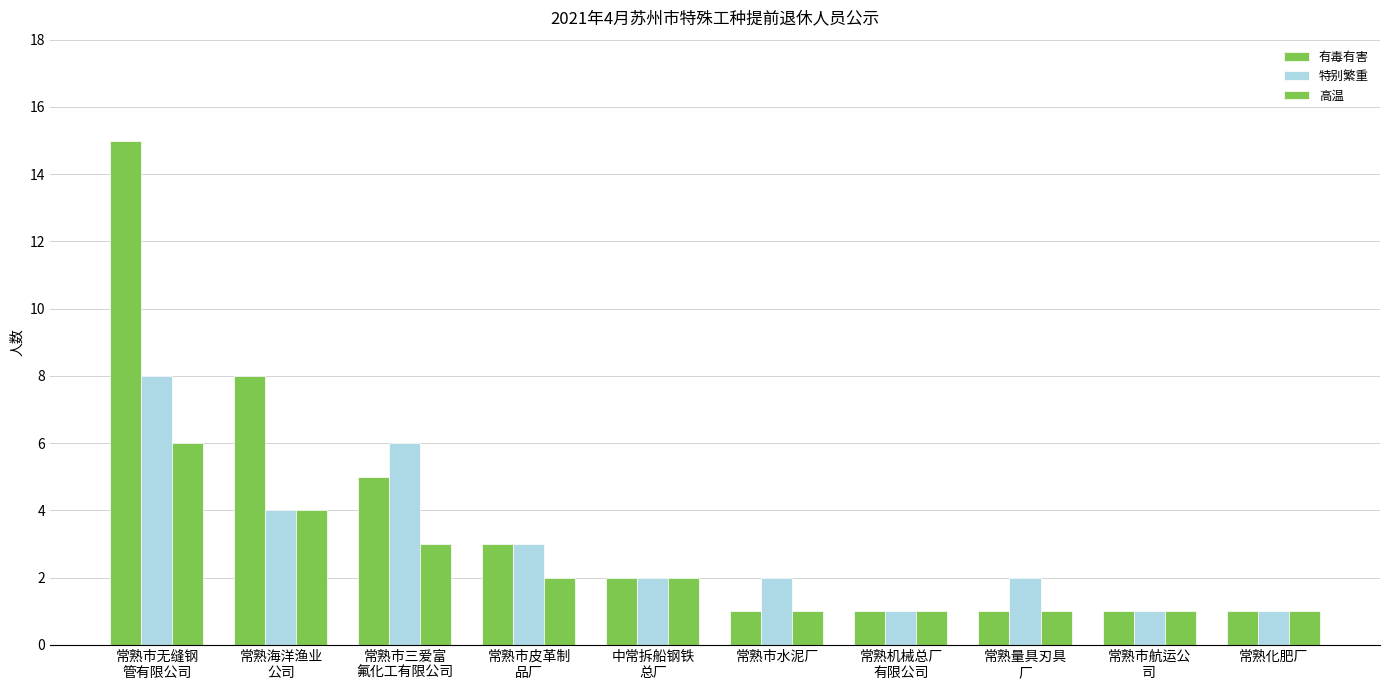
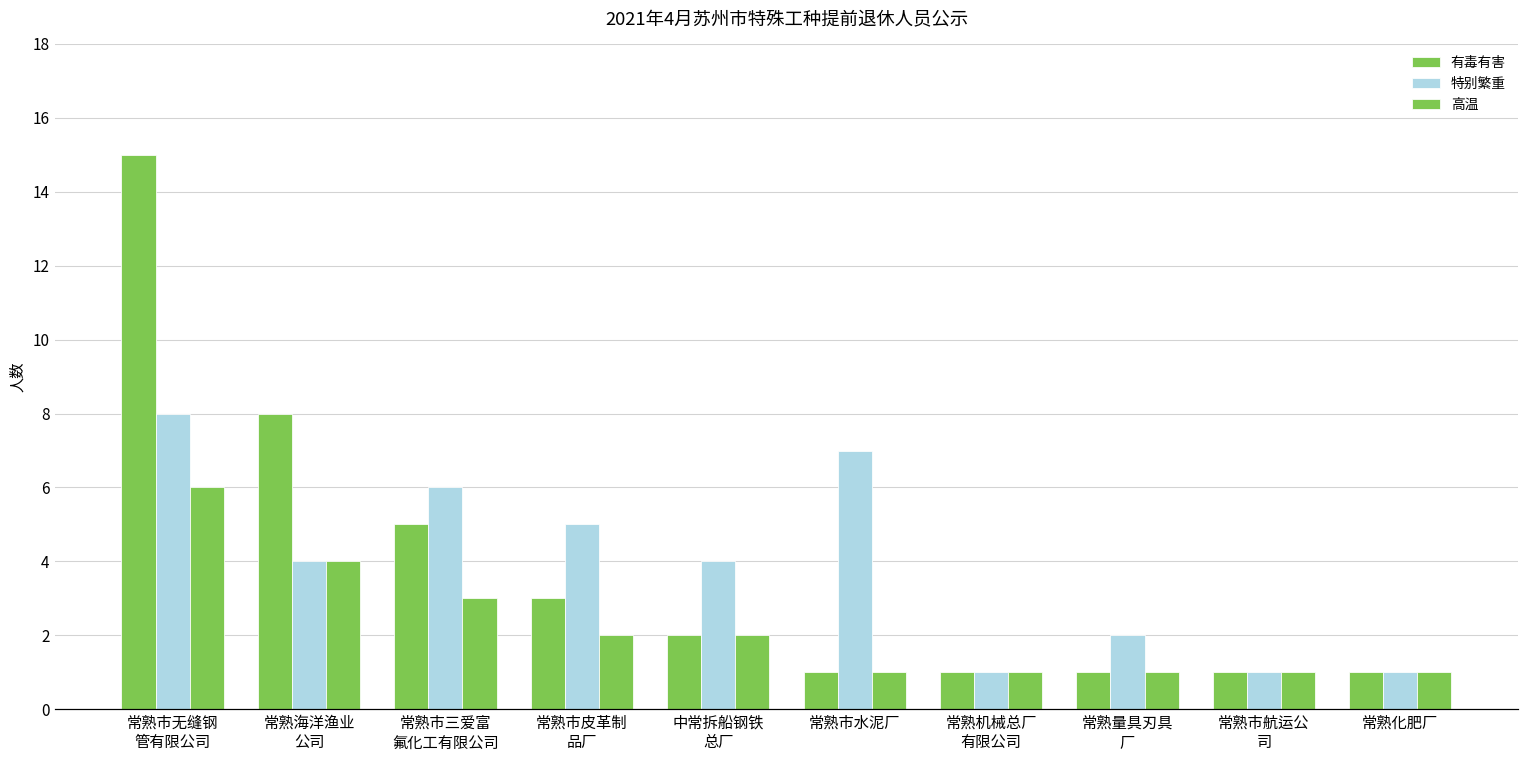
特别繁重, 常熟市皮革制 品厂: 3 -> 5
特别繁重, 中常拆船钢铁 总厂: 2 -> 4
特别繁重, 常熟市水泥厂: 2 -> 7
